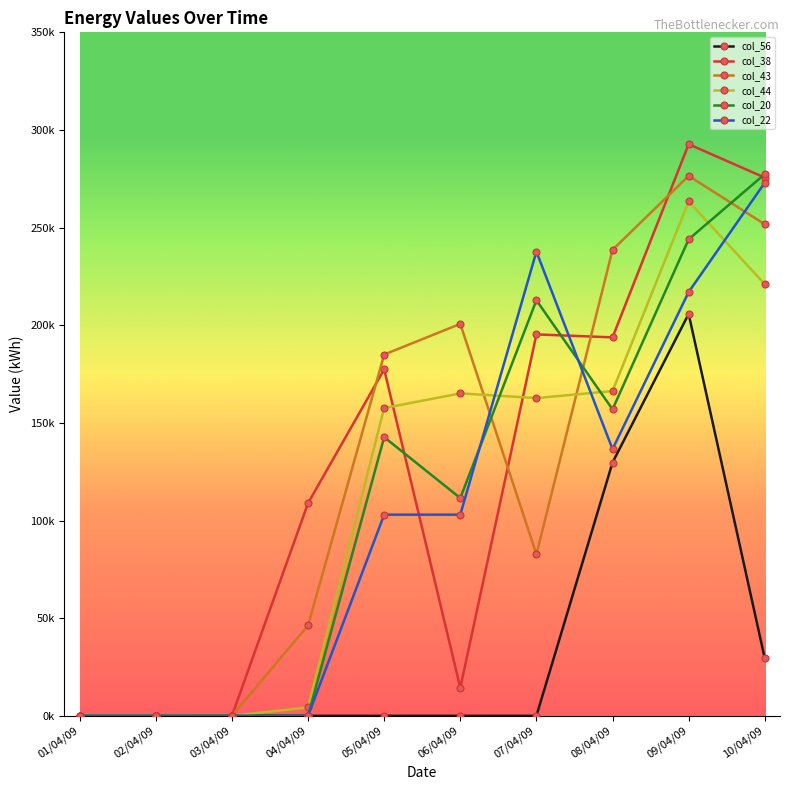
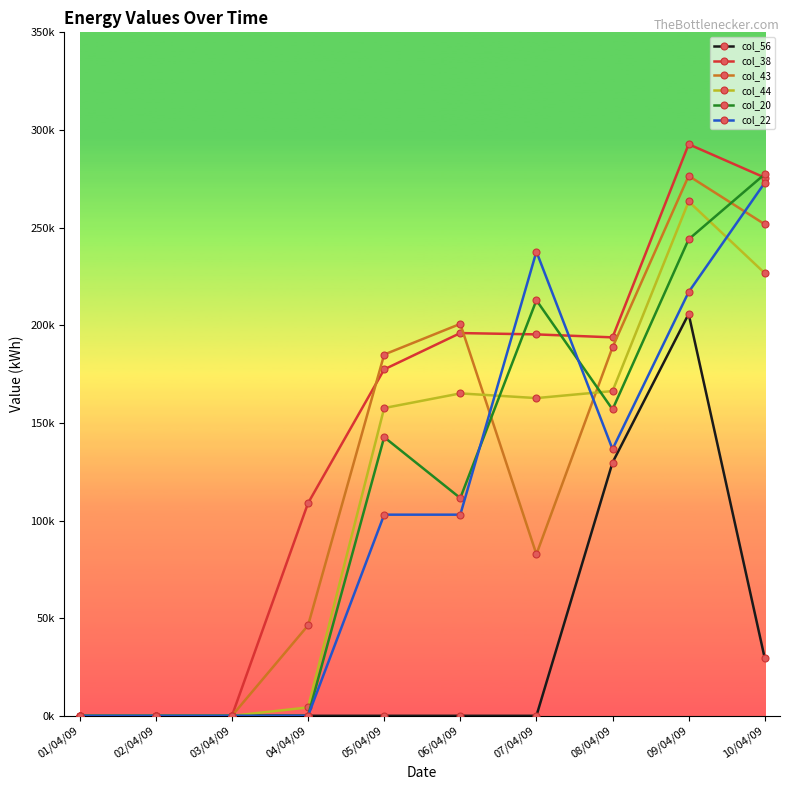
col_38, 06/04/09: 14000 -> 196000
col_43, 08/04/09: 239000 -> 189000
col_44, 10/04/09: 221000 -> 227000
